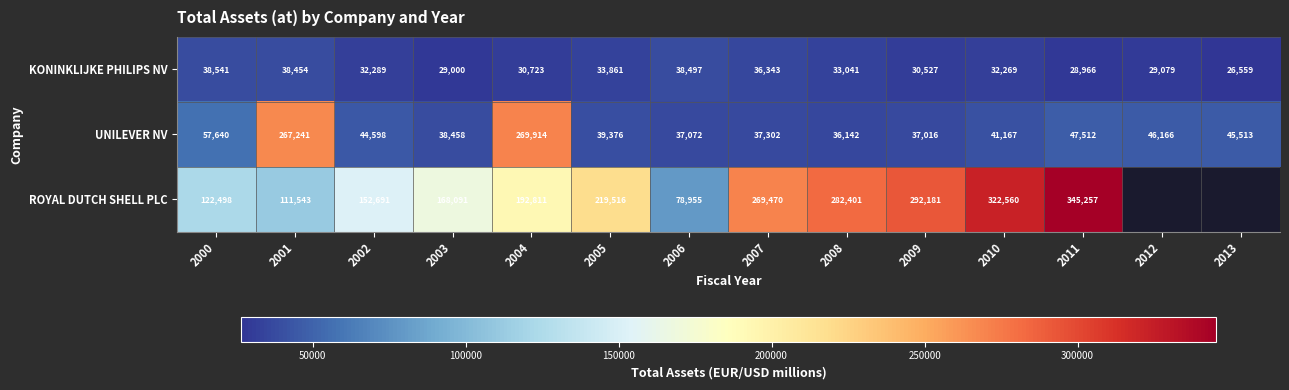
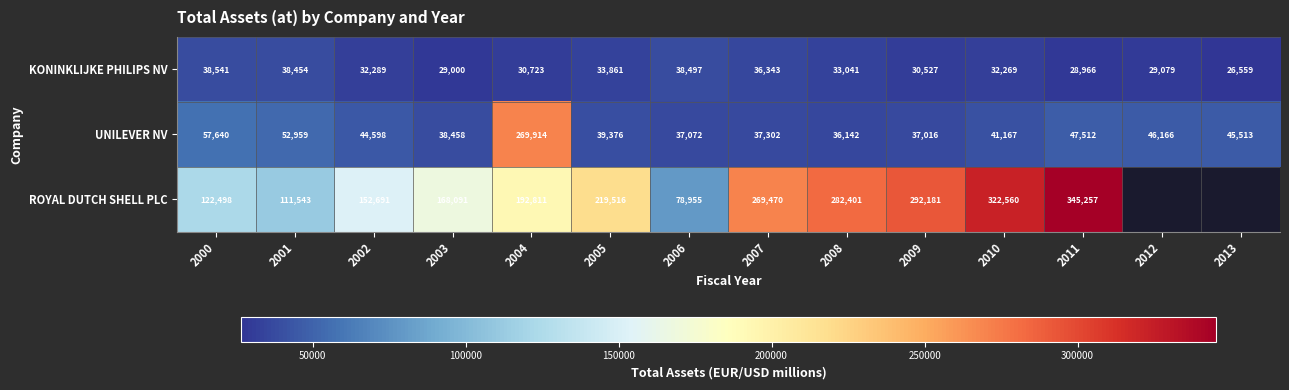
UNILEVER NV, 2001: 267,241 -> 52,959
